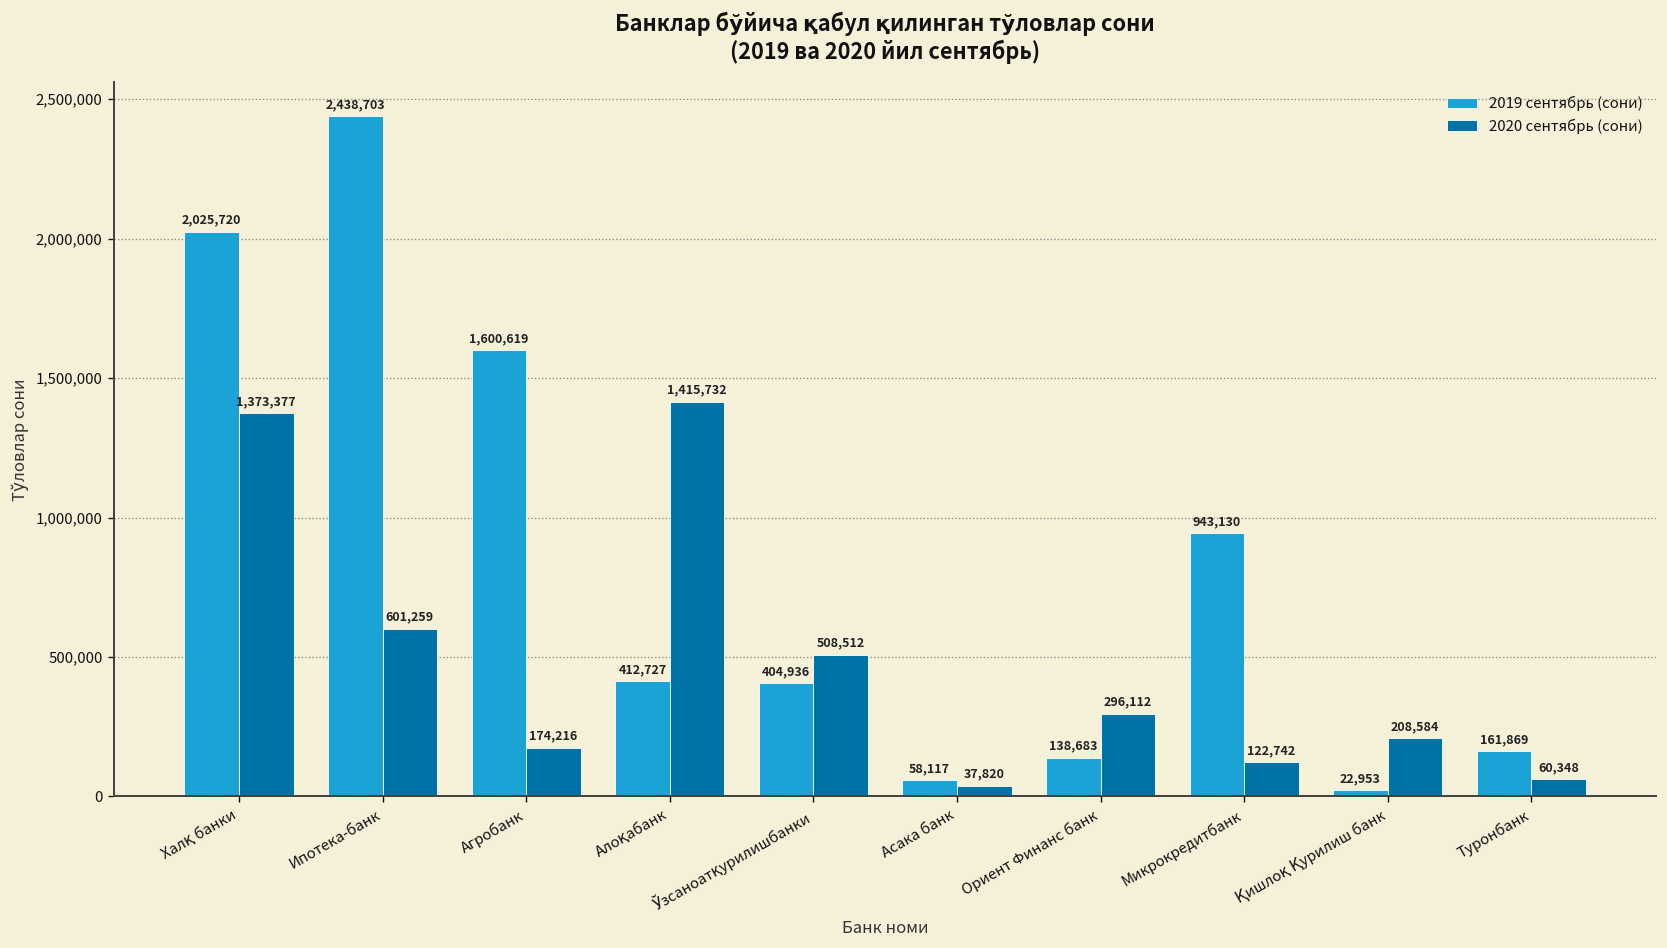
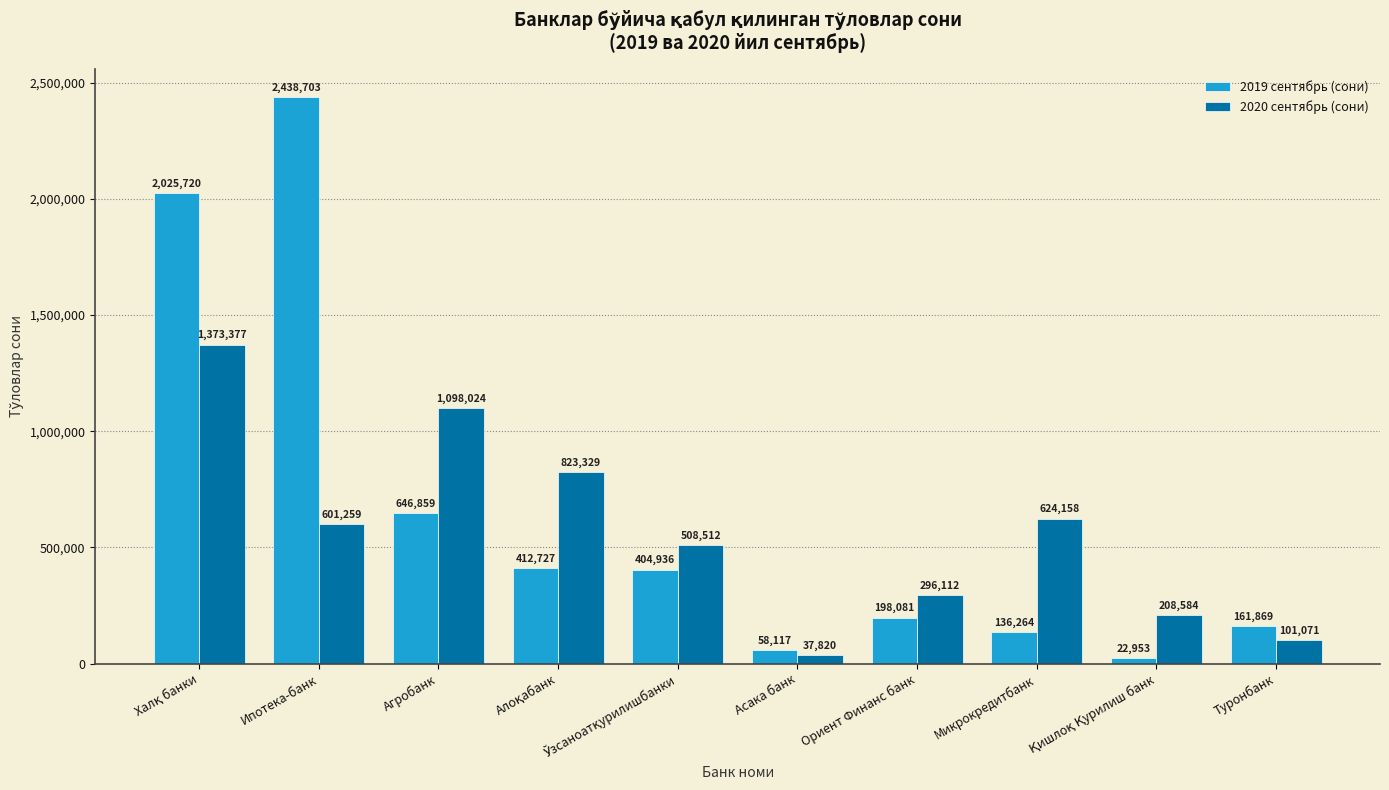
2019 сентябрь (сони), Агробанк: 1,600,619 -> 646,859
2020 сентябрь (сони), Агробанк: 174,216 -> 1,098,024
2020 сентябрь (сони), Алоқабанк: 1,415,732 -> 823,329
2019 сентябрь (сони), Ориент Финанс банк: 138,683 -> 198,081
2019 сентябрь (сони), Микрокредитбанк: 943,130 -> 136,264
2020 сентябрь (сони), Микрокредитбанк: 122,742 -> 624,158
2020 сентябрь (сони), Туронбанк: 60,348 -> 101,071
